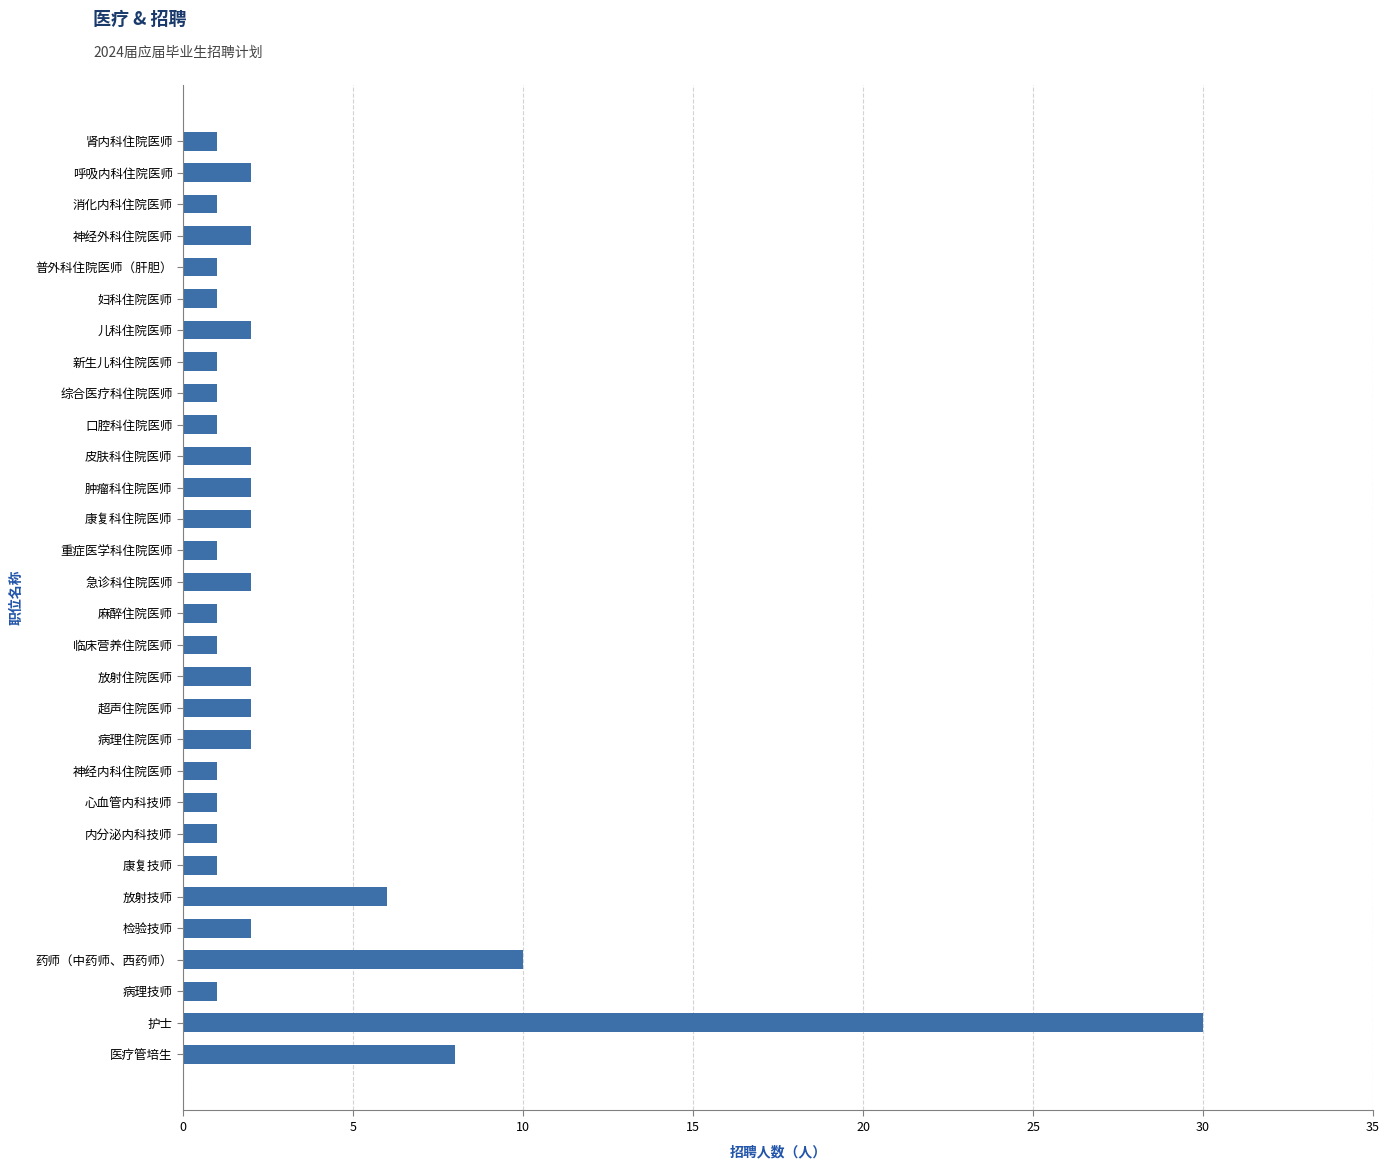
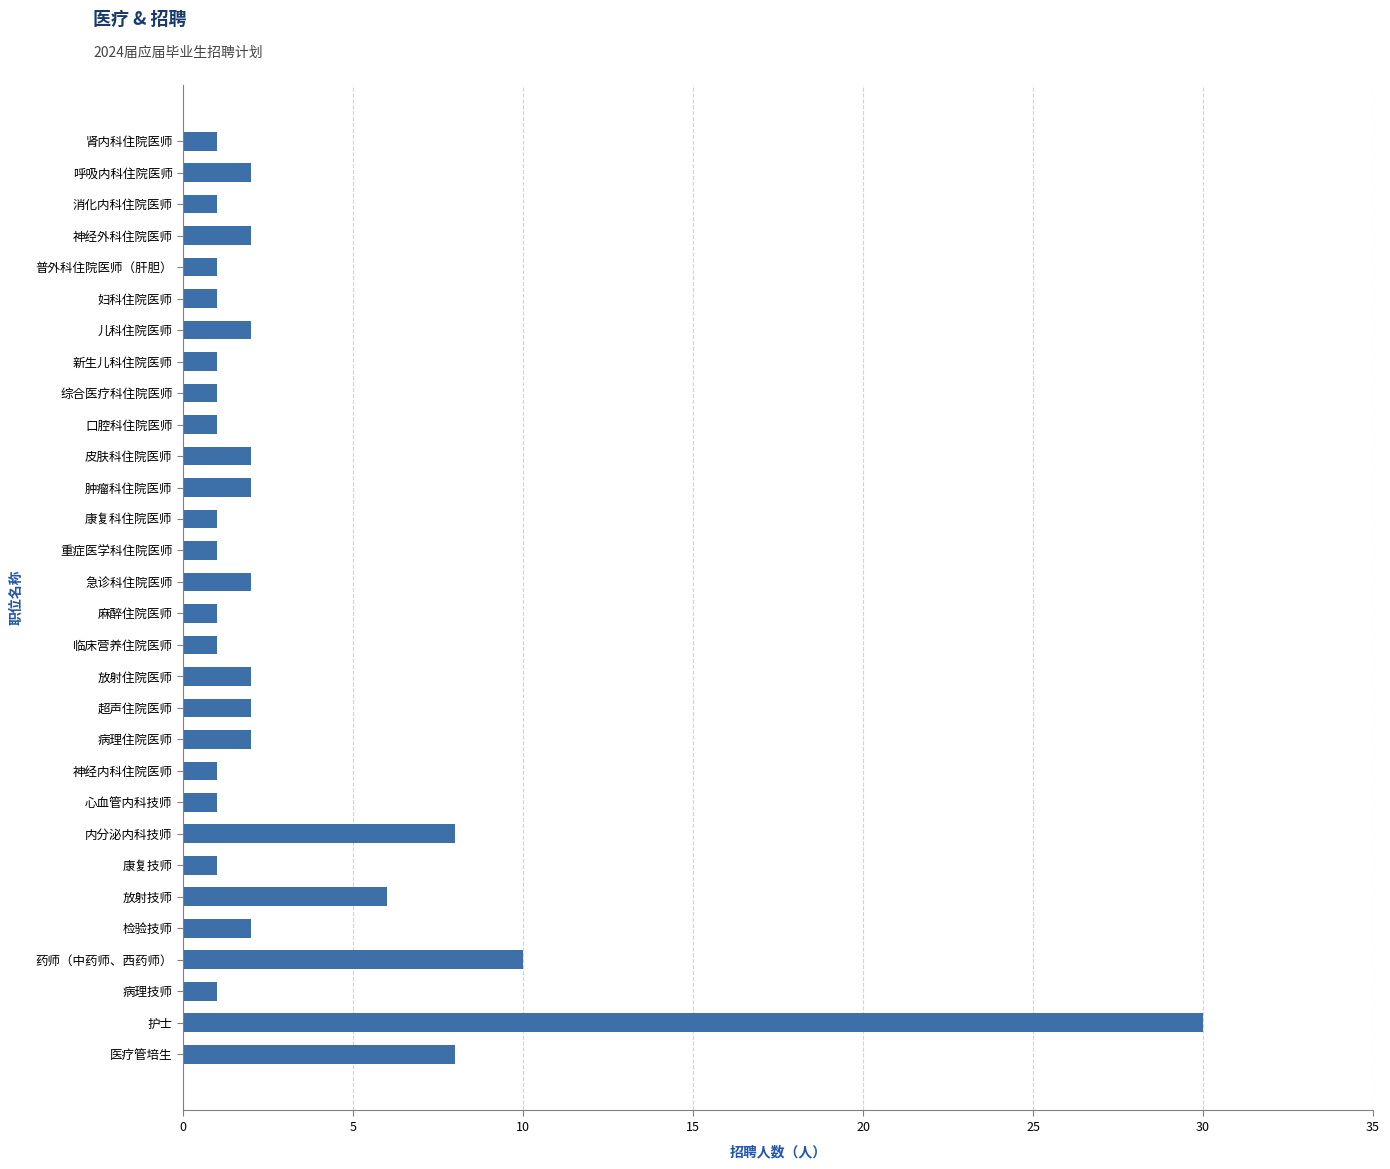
康复科住院医师: 2 -> 1
内分泌内科技师: 1 -> 8
